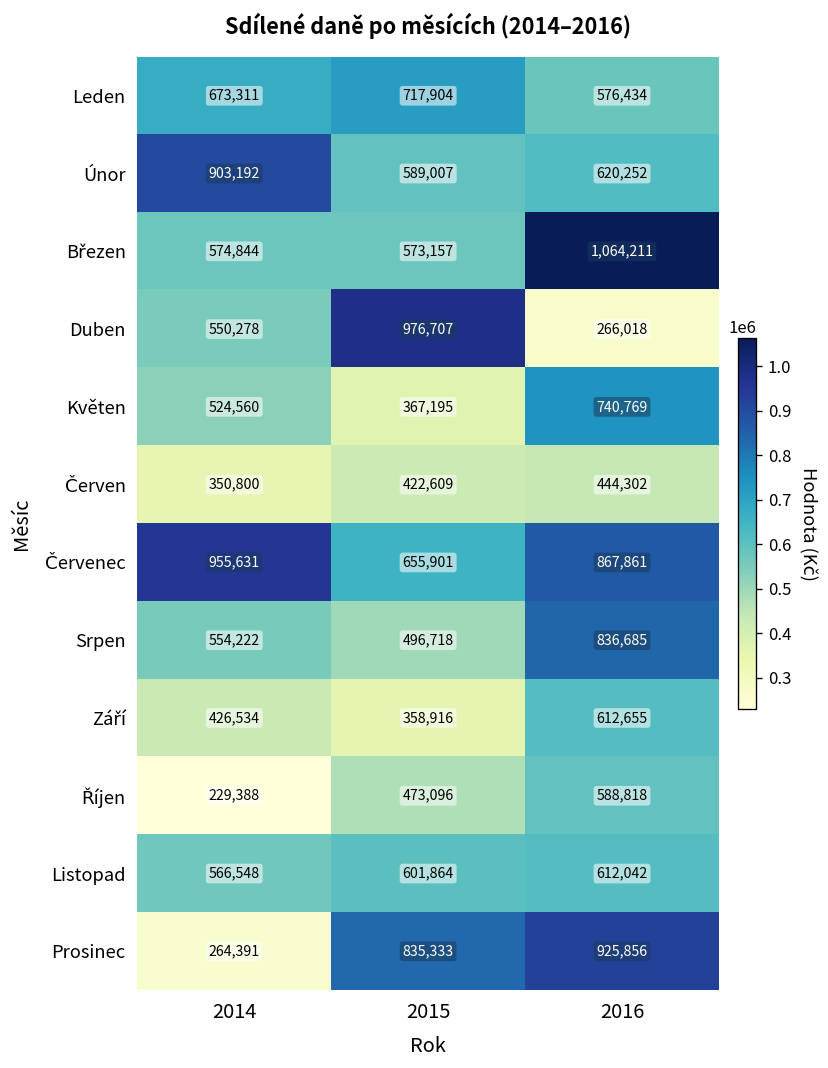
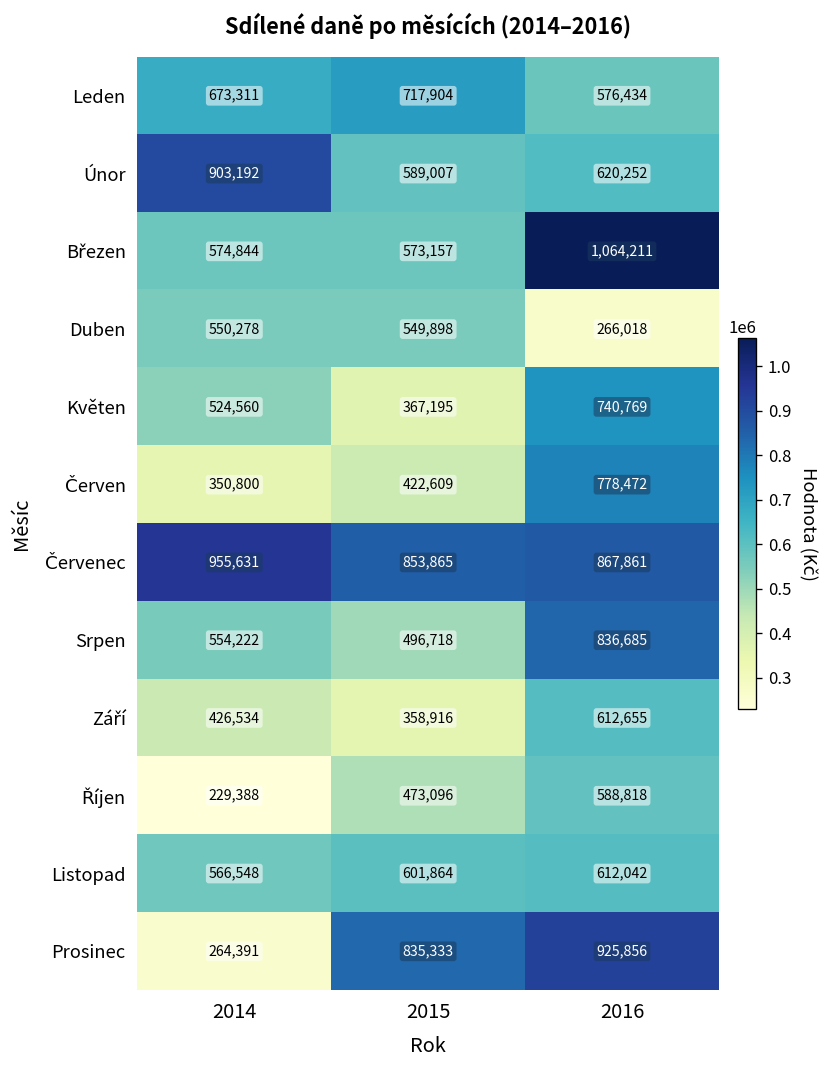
Duben, 2015: 976,707 -> 549,898
Červen, 2016: 444,302 -> 778,472
Červenec, 2015: 655,901 -> 853,865
